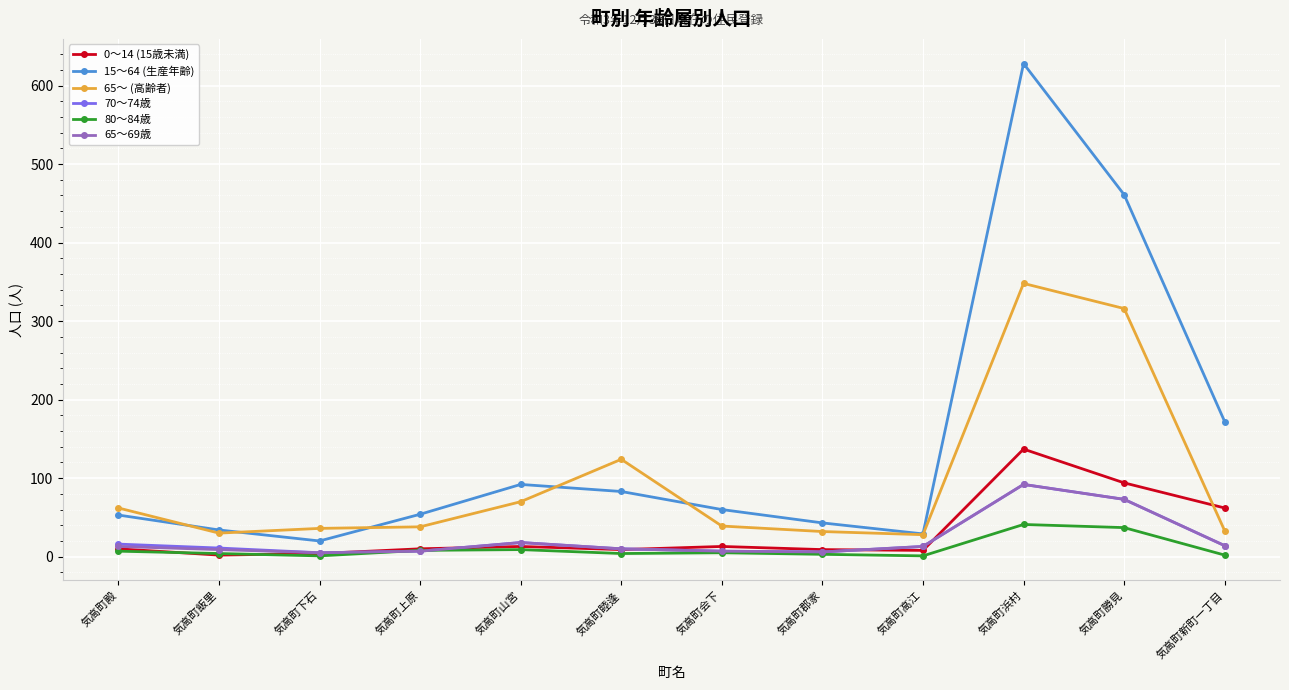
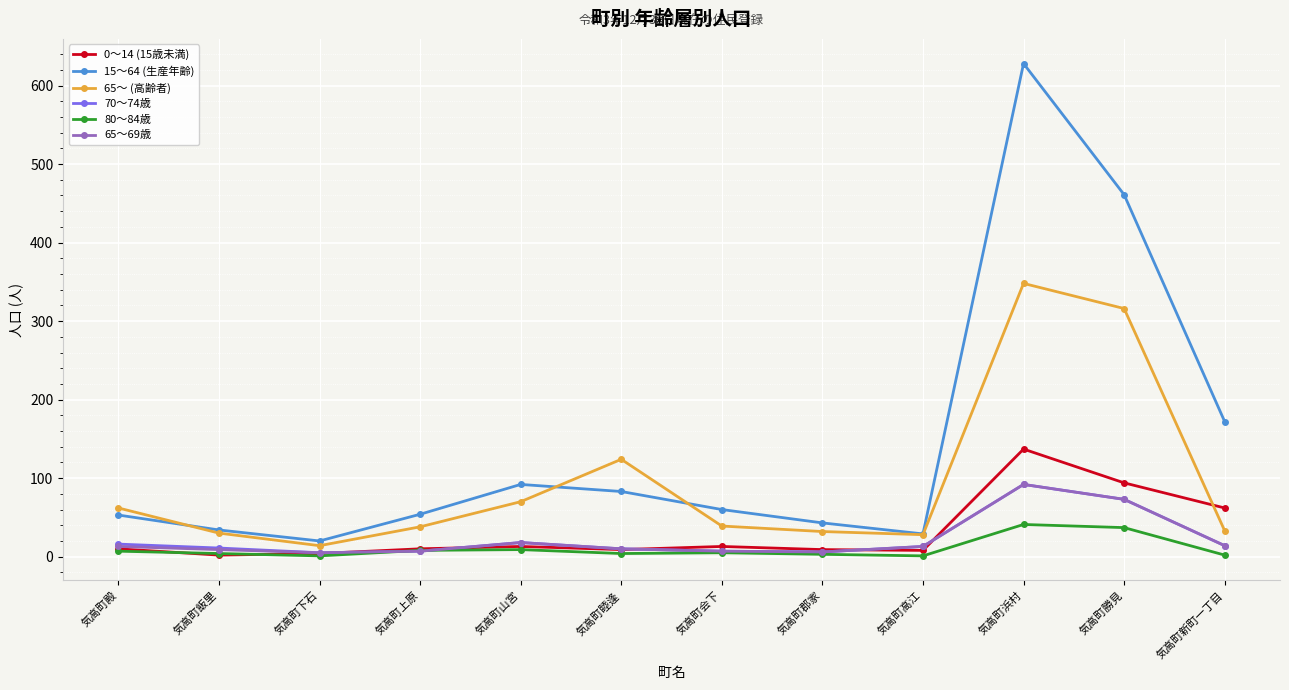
65～ (高齢者), 気高町下石: 40 -> 10
